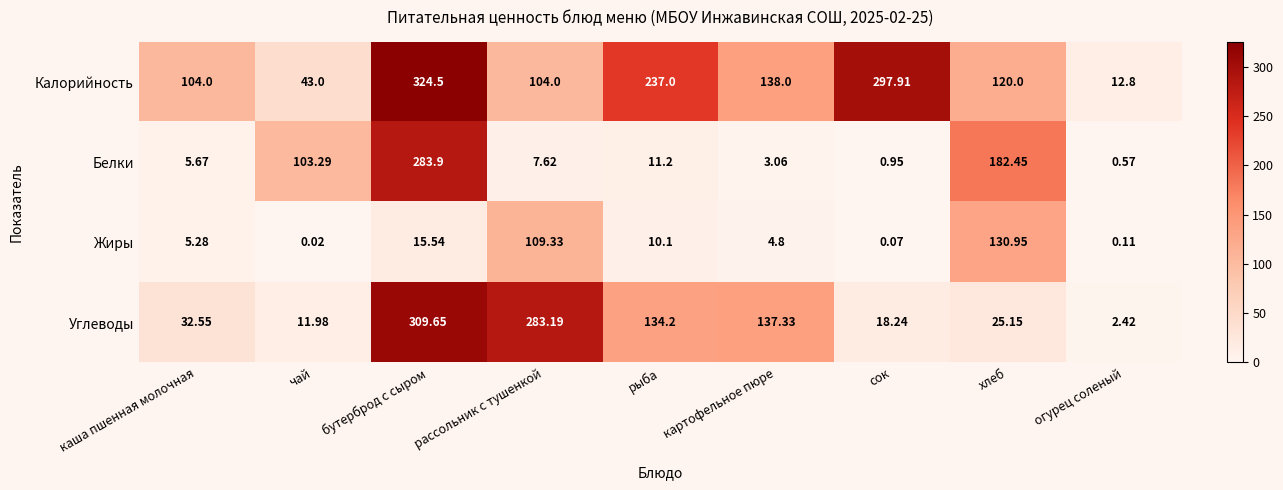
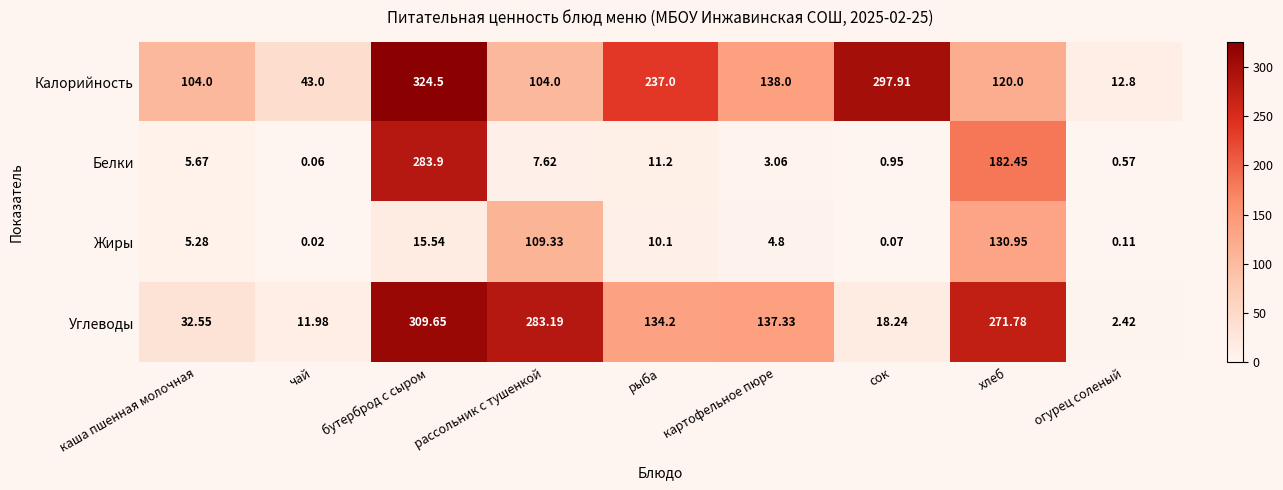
Белки, чай: 103.29 -> 0.06
Углеводы, хлеб: 25.15 -> 271.78
